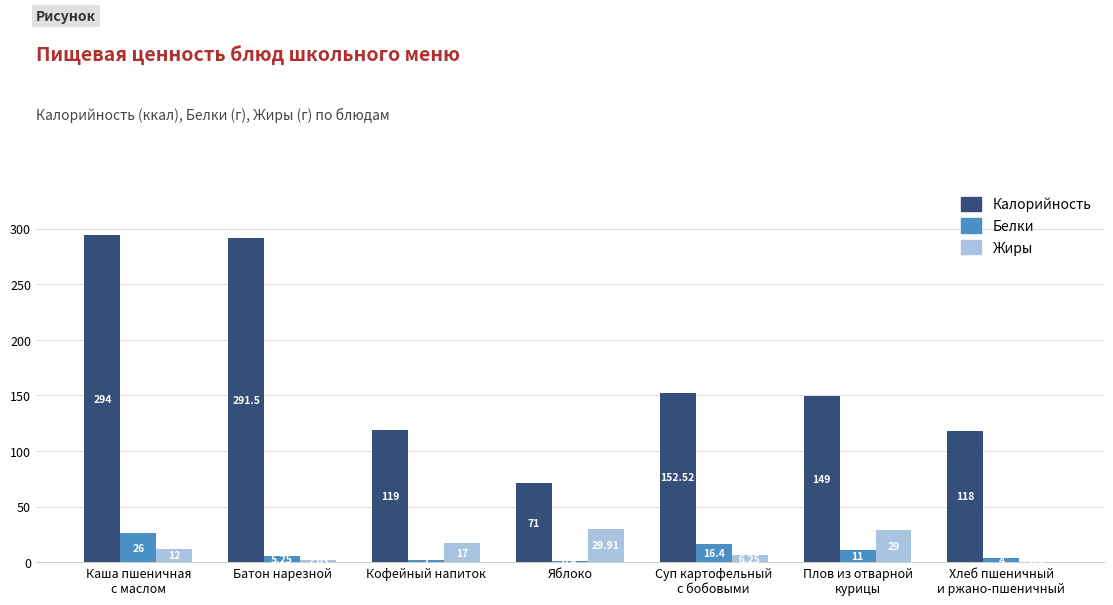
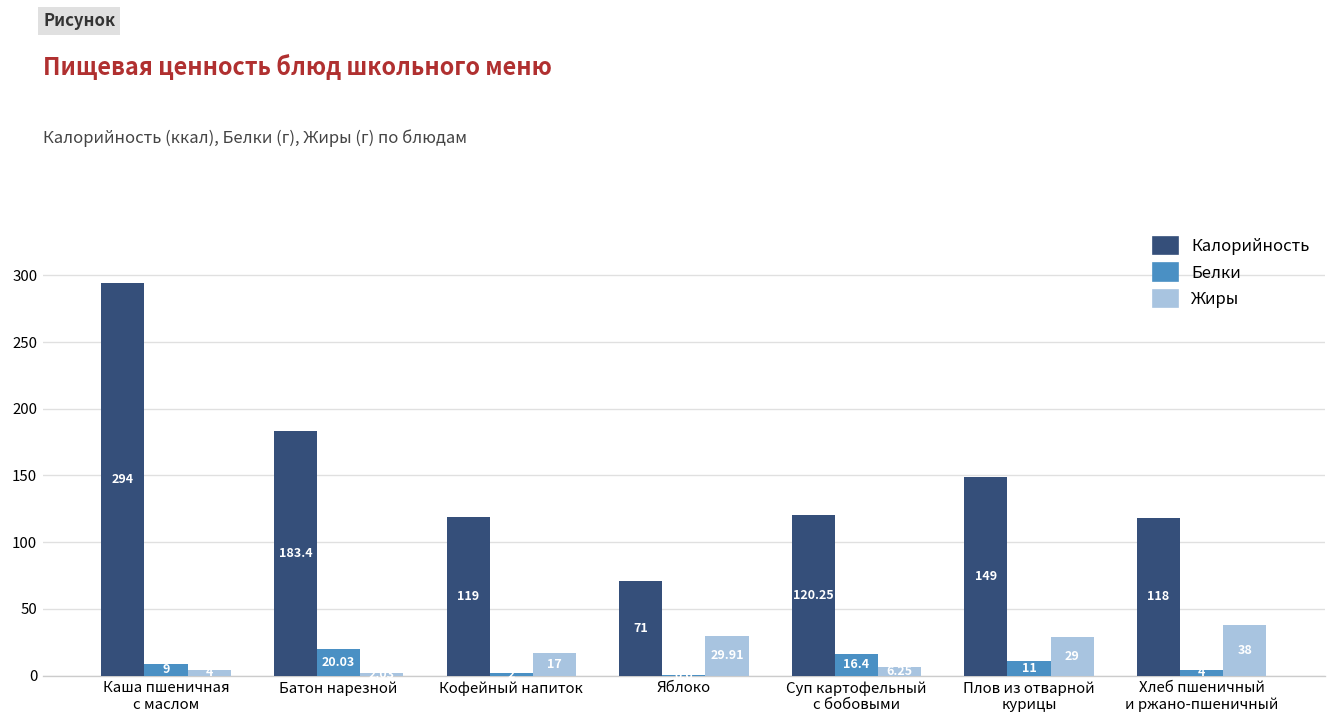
Белки, Каша пшеничная с маслом: 26 -> 9
Жиры, Каша пшеничная с маслом: 12 -> 4
Калорийность, Батон нарезной: 291.5 -> 183.4
Белки, Батон нарезной: 5.25 -> 20.03
Калорийность, Суп картофельный с бобовыми: 152.52 -> 120.25
Жиры, Хлеб пшеничный и ржано-пшеничный: 1 -> 38
